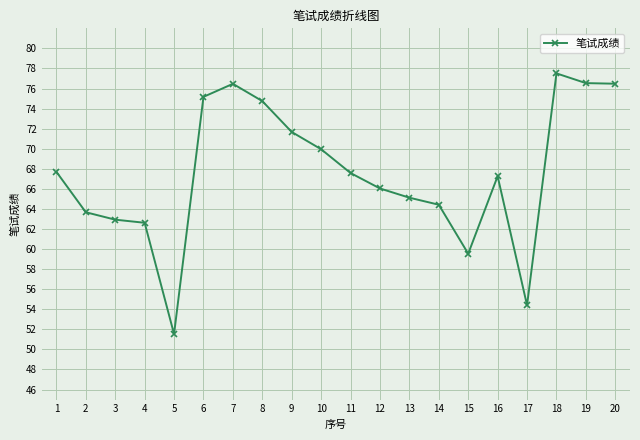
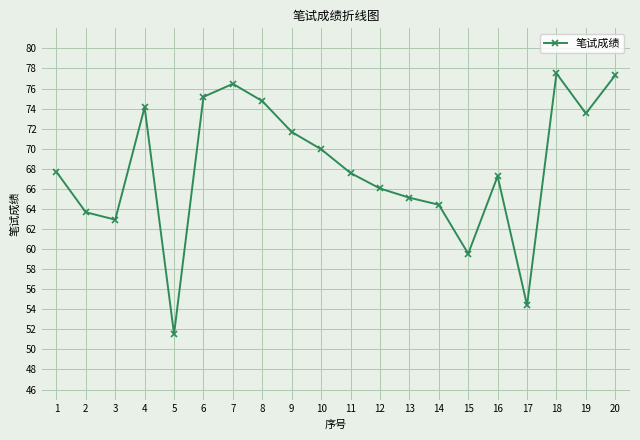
4: 62.6 -> 74.1
19: 76.5 -> 73.5
20: 76.5 -> 77.3
